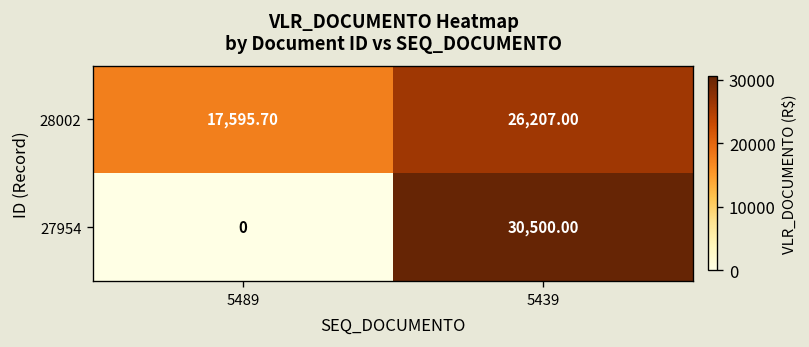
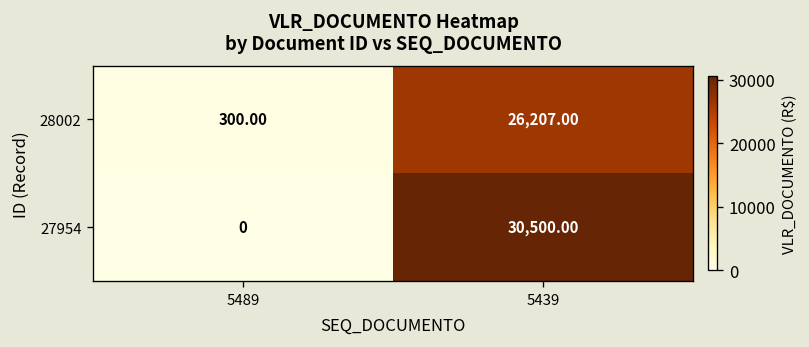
28002, 5489: 17,595.70 -> 300.00
